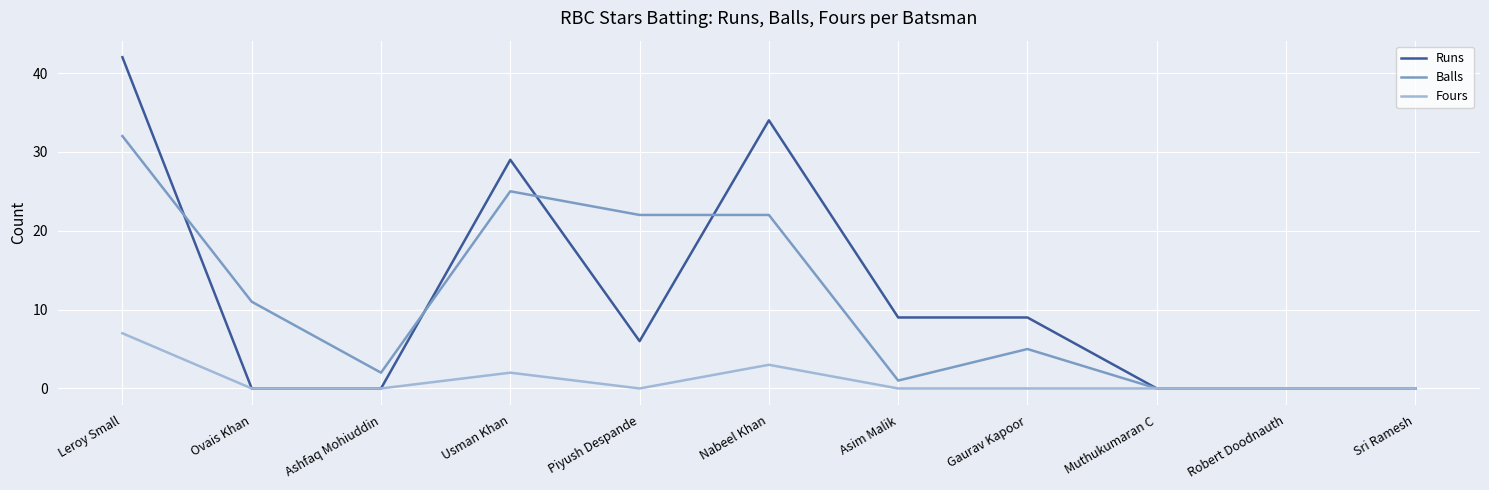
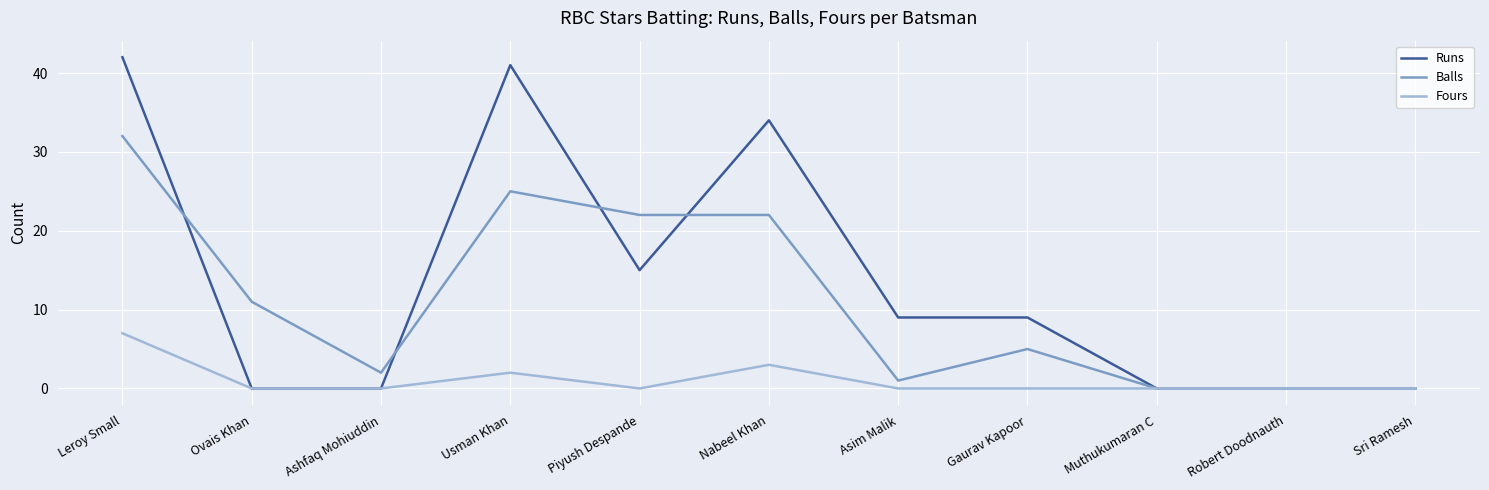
Runs, Usman Khan: 29 -> 41
Runs, Piyush Despande: 6 -> 15
